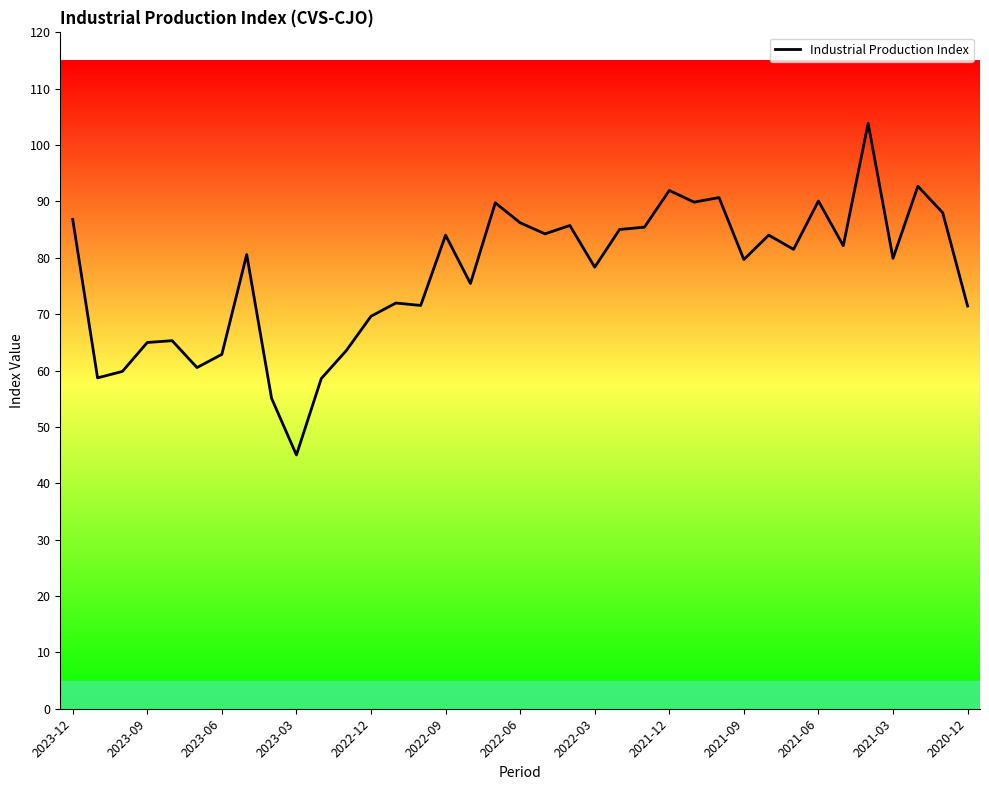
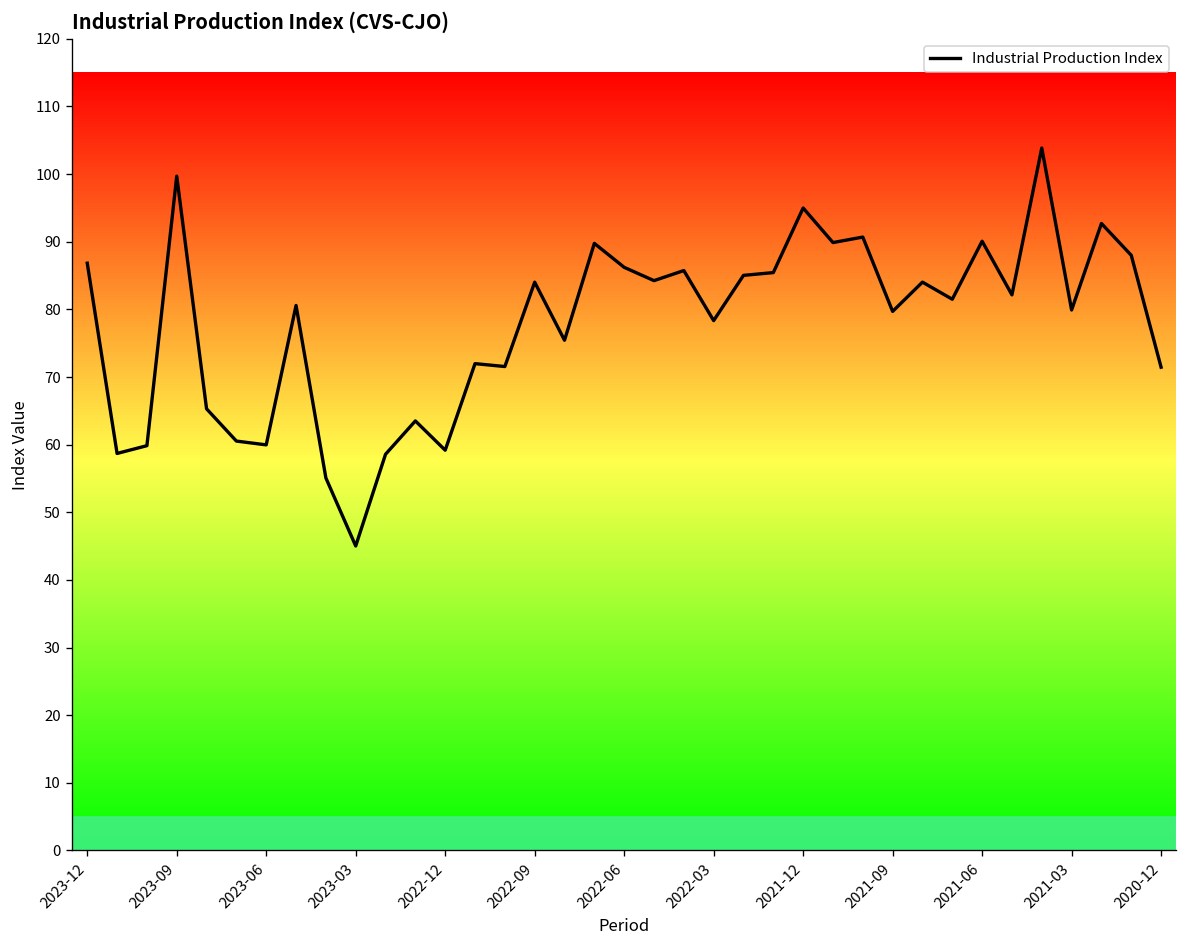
2023-09: 65 -> 100
2023-06: 63 -> 60
2022-12: 70 -> 59
2021-12: 92 -> 95
